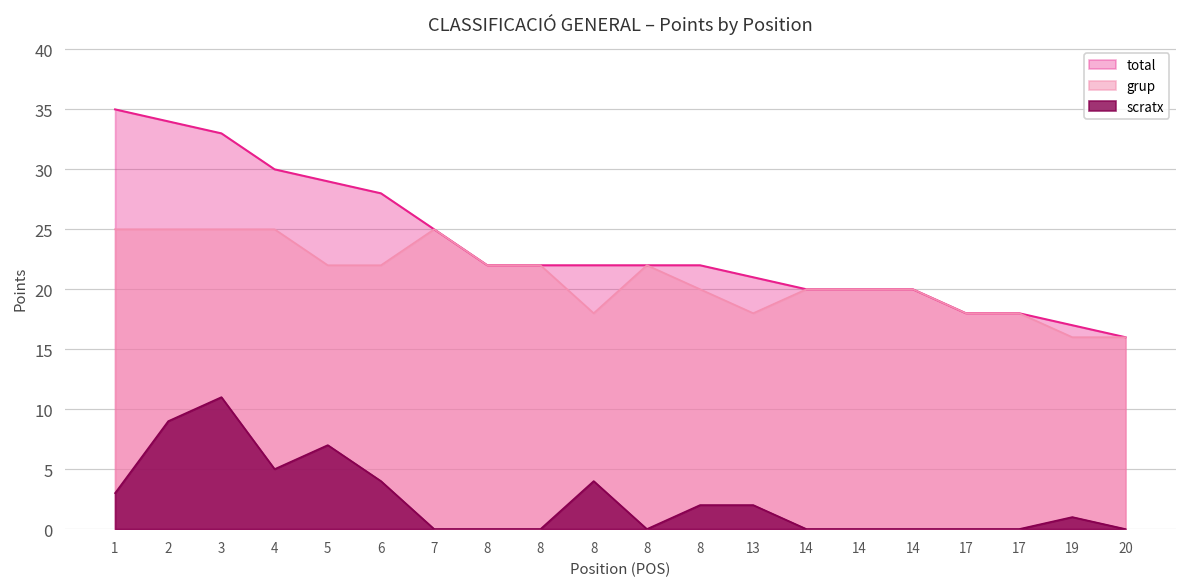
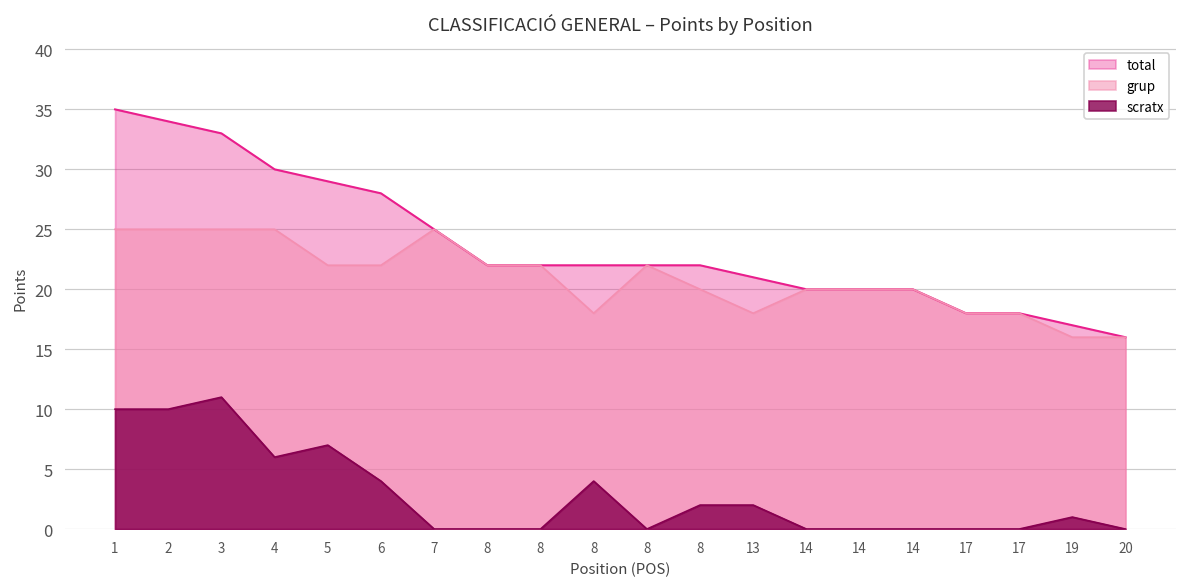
scratx, 1: 3 -> 10
scratx, 2: 9 -> 10
scratx, 4: 5 -> 6
